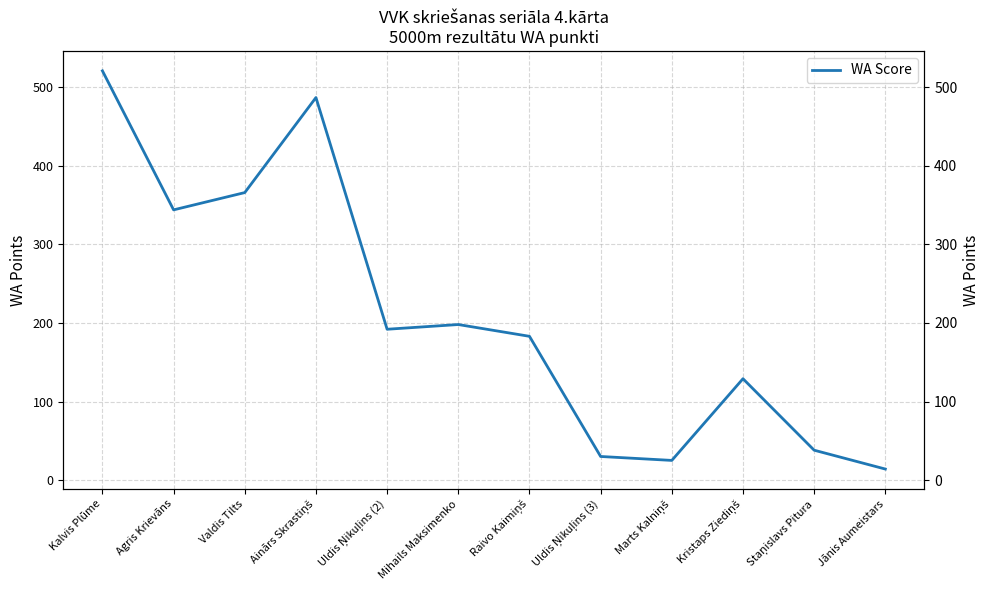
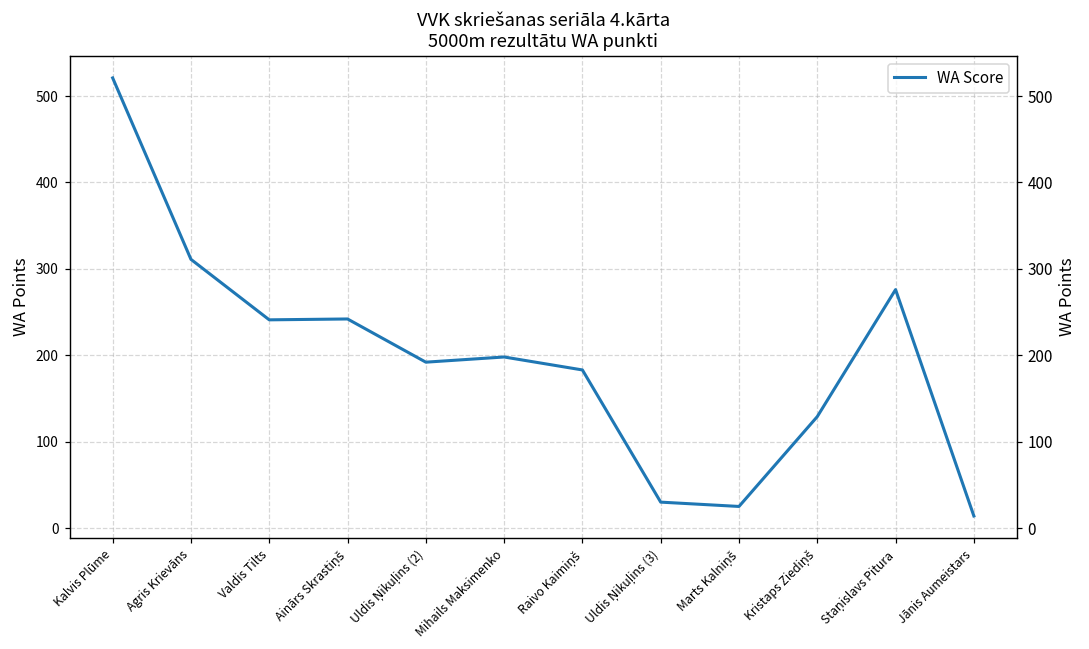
Agris Krievāns: 340 -> 310
Valdis Tilts: 370 -> 240
Ainārs Skrastiņš: 490 -> 240
Staņislavs Pitura: 40 -> 280
